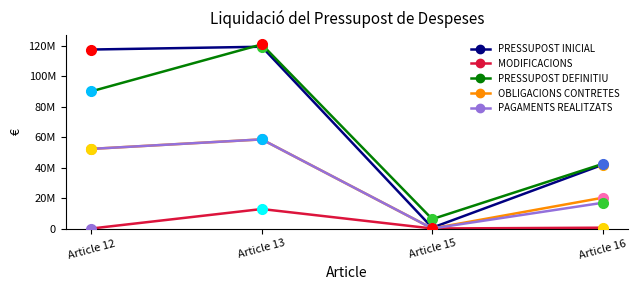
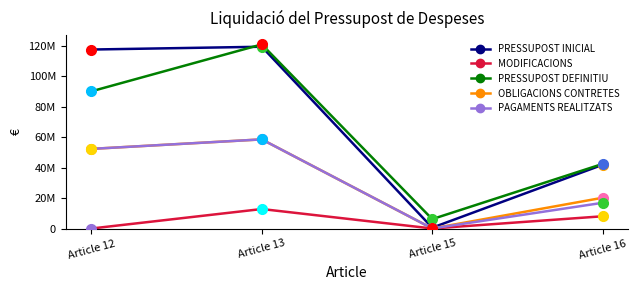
MODIFICACIONS, Article 16: 1000000 -> 8000000
